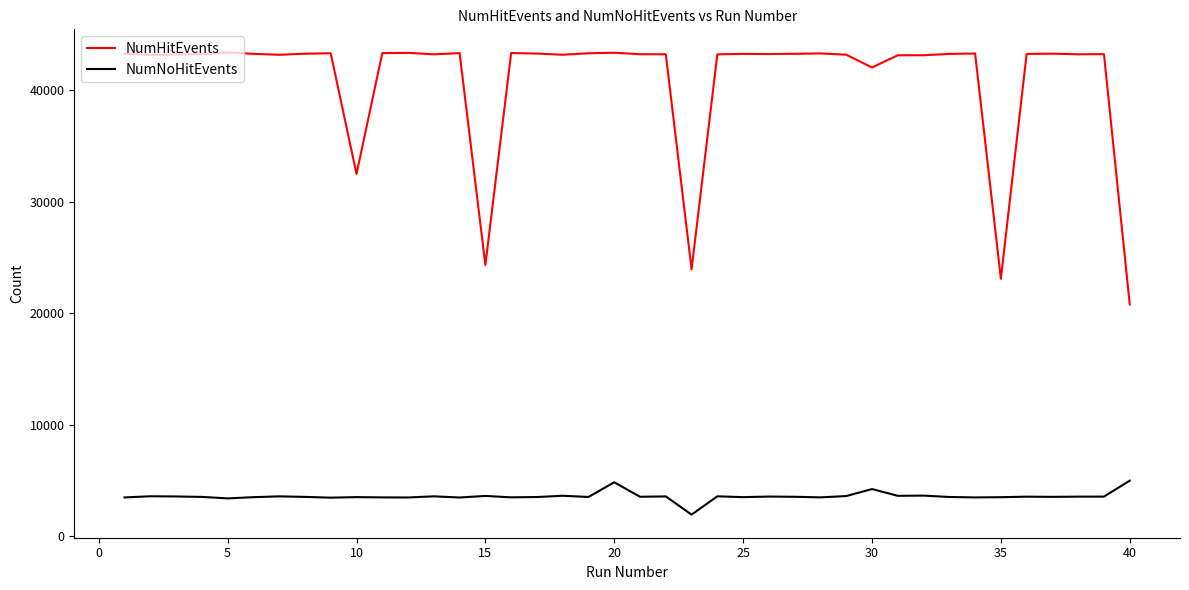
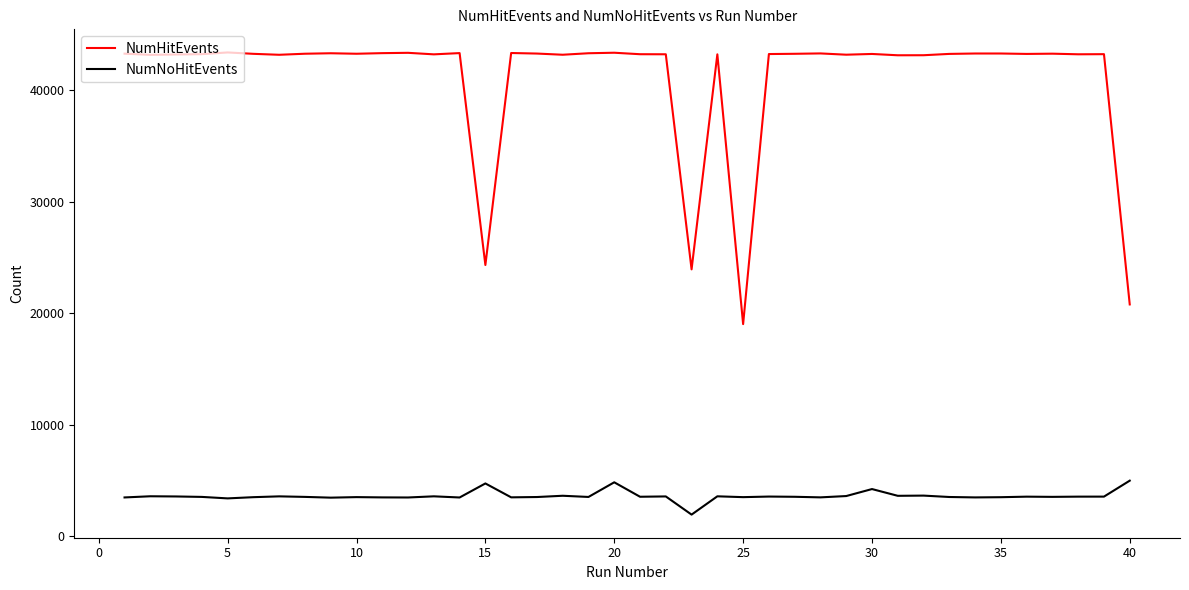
NumHitEvents, 10: 32500 -> 43300
NumNoHitEvents, 15: 3600 -> 4700
NumHitEvents, 25: 43300 -> 19000
NumHitEvents, 30: 42000 -> 43300
NumHitEvents, 35: 23100 -> 43300
